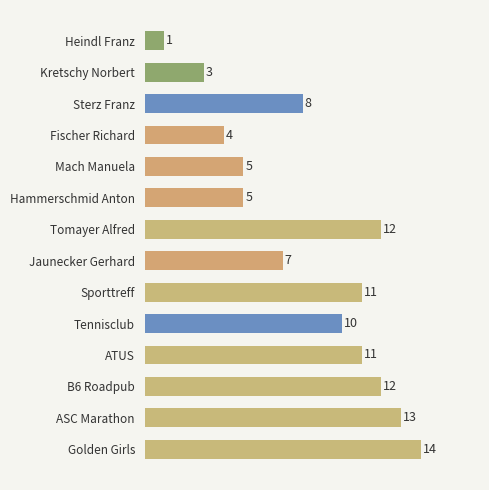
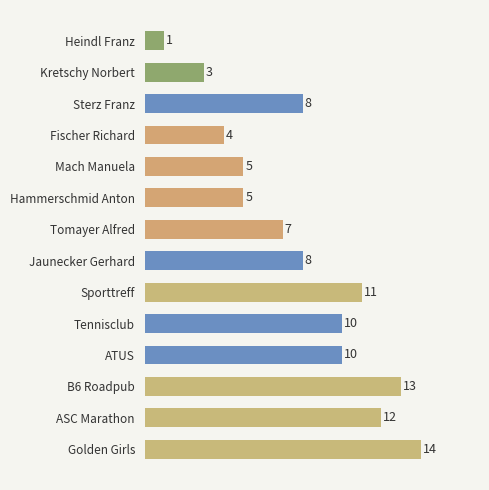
Tomayer Alfred: 12 -> 7
Jaunecker Gerhard: 7 -> 8
ATUS: 11 -> 10
B6 Roadpub: 12 -> 13
ASC Marathon: 13 -> 12
